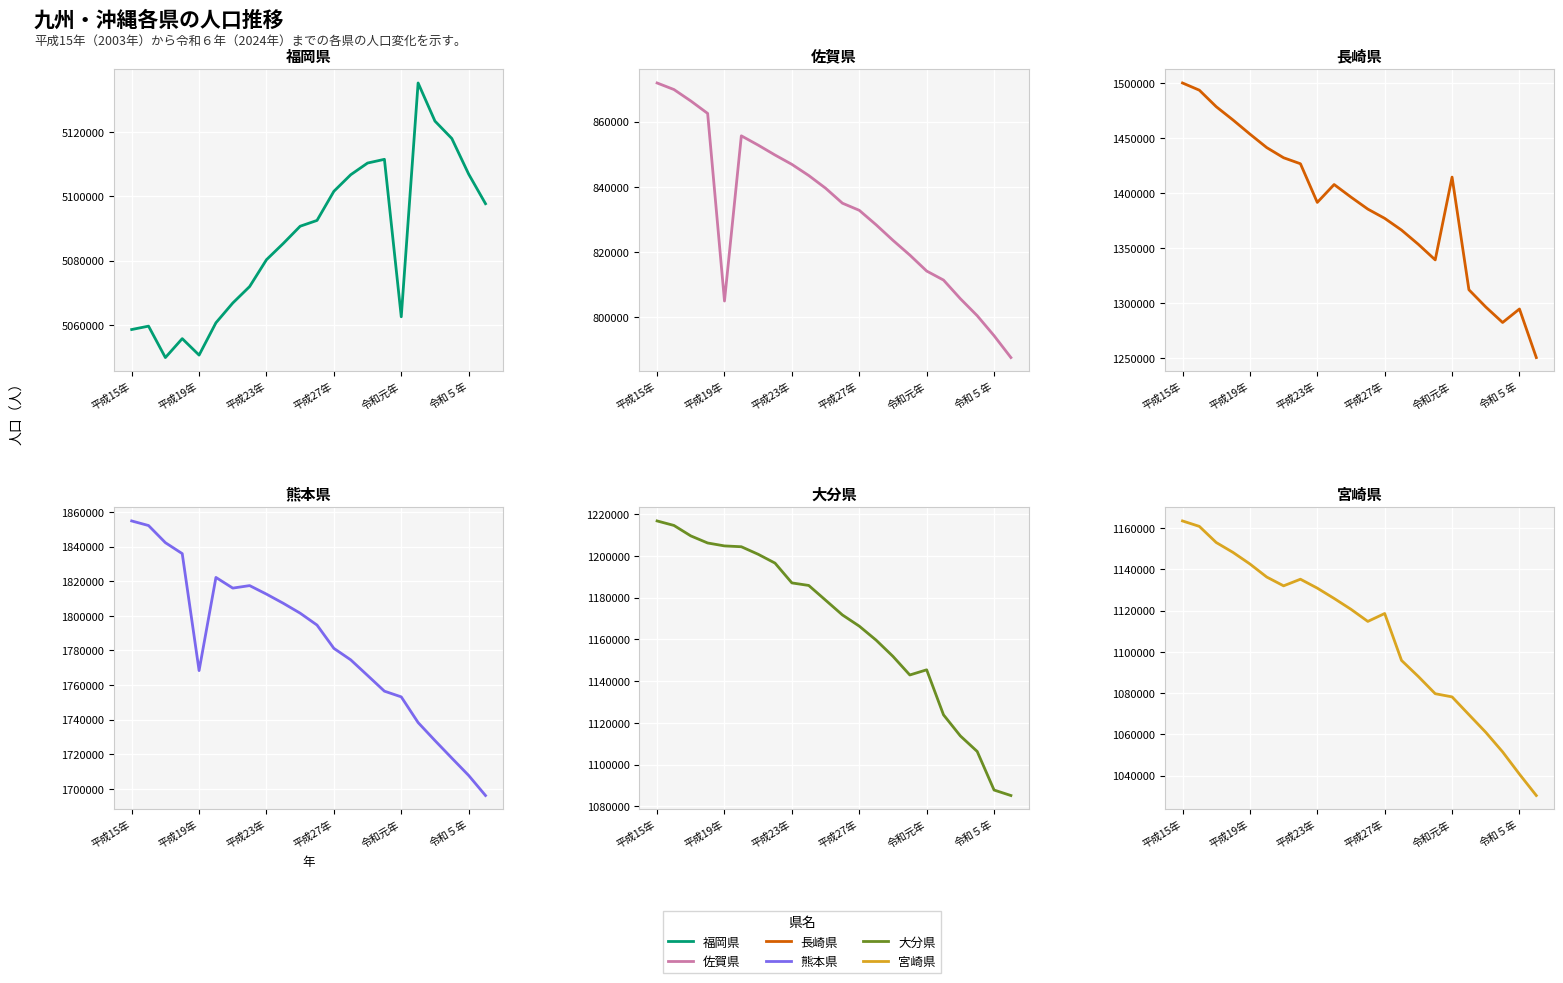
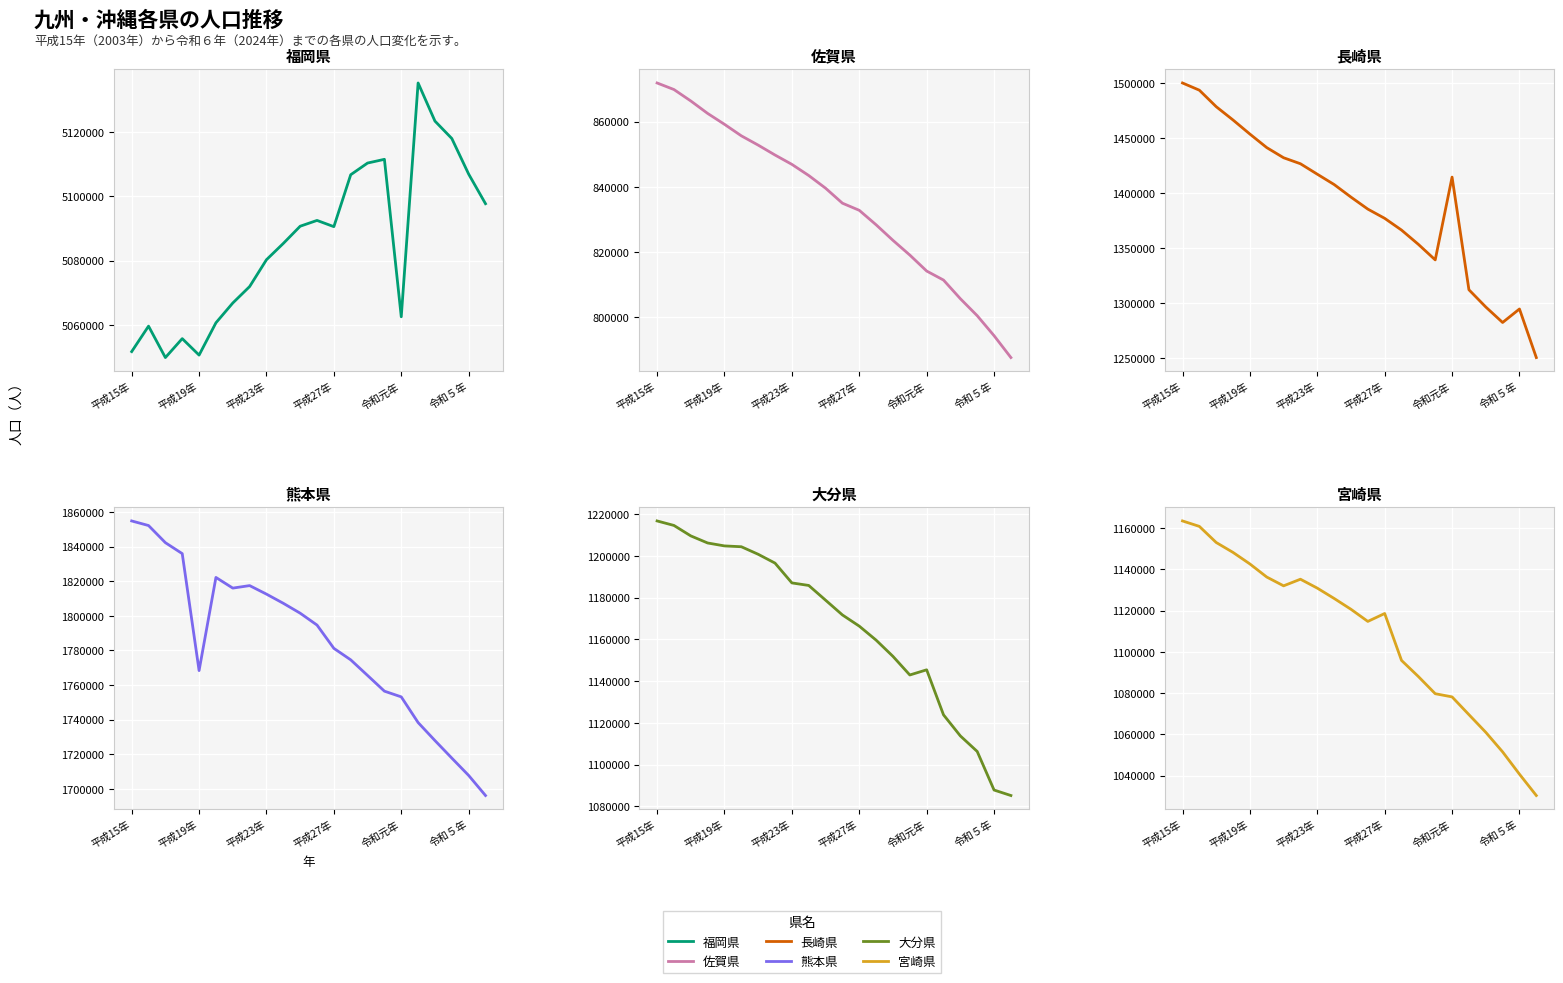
福岡県, 平成15年: 5059000 -> 5052000
福岡県, 平成27年: 5102000 -> 5091000
佐賀県, 平成19年: 805000 -> 859000
長崎県, 平成23年: 1392000 -> 1417000
